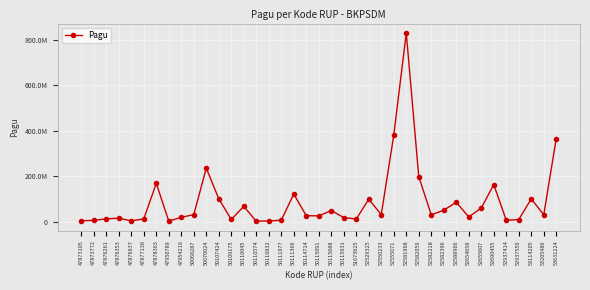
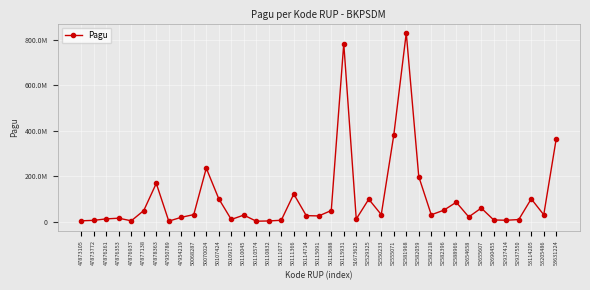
47877138: 10000000 -> 50000000
50110045: 70000000 -> 30000000
50115931: 20000000 -> 780000000
52690455: 160000000 -> 10000000
